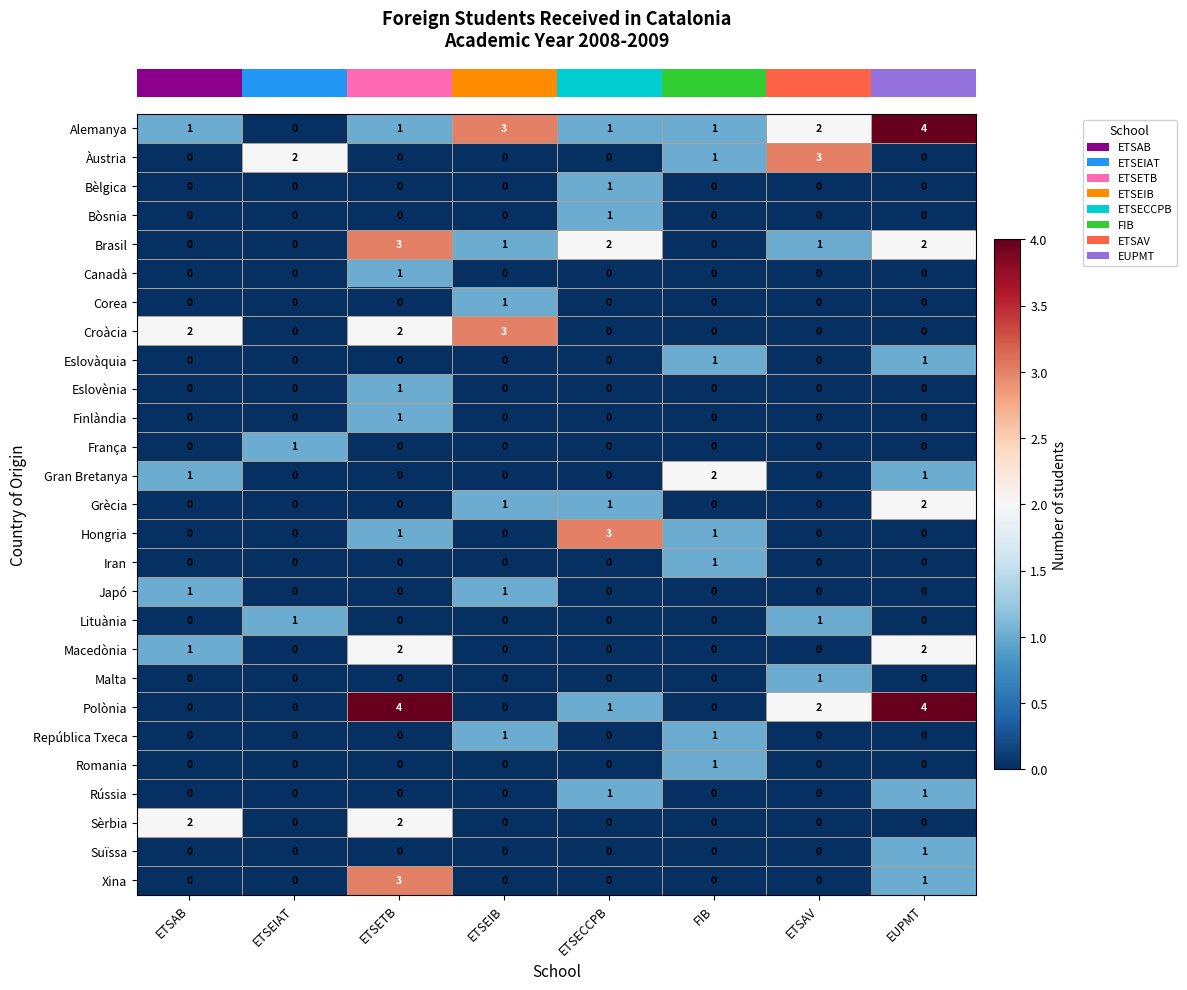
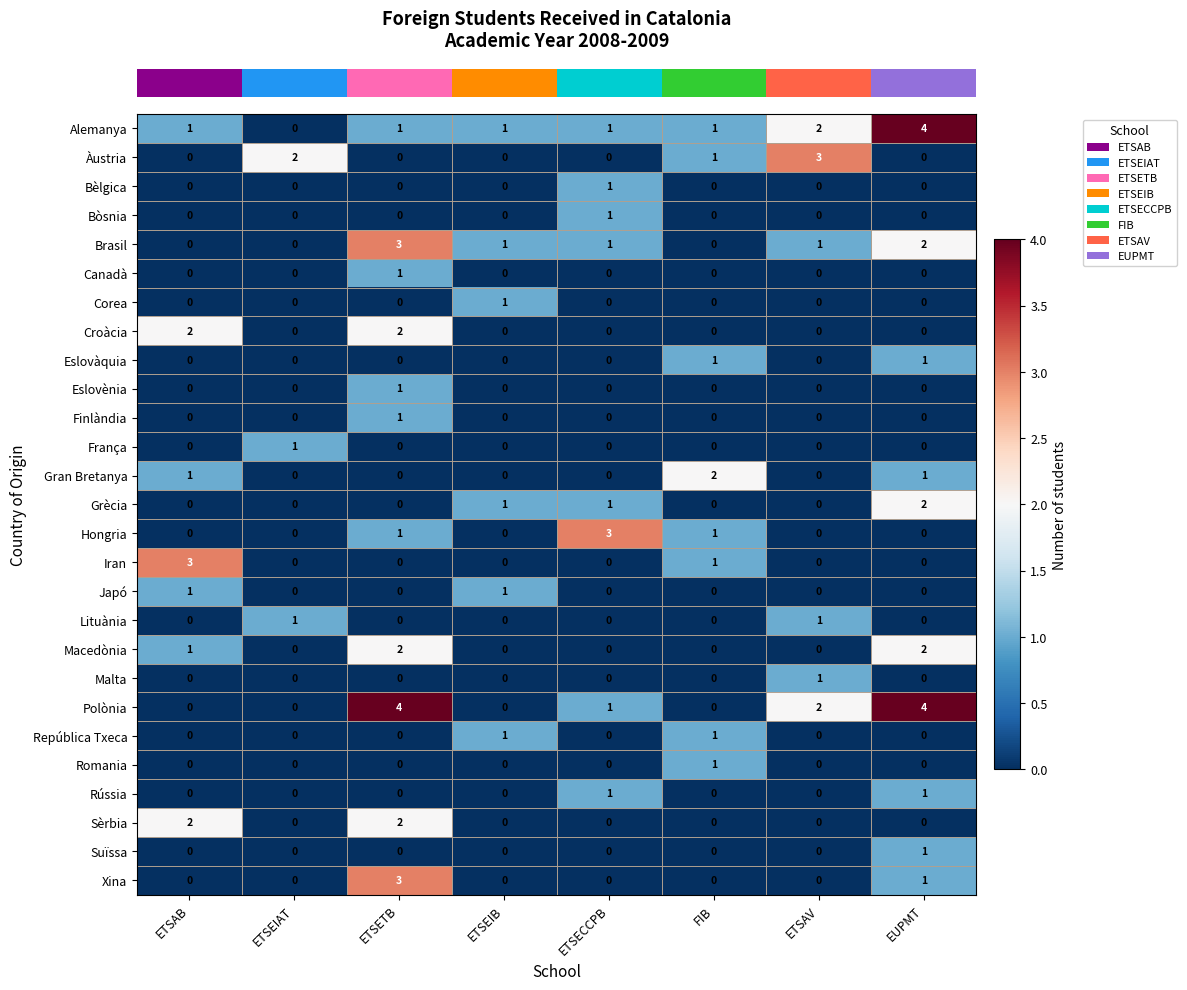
Alemanya, ETSEIB: 3 -> 1
Brasil, ETSECCPB: 2 -> 1
Croàcia, ETSEIB: 3 -> 0
Iran, ETSAB: 0 -> 3
